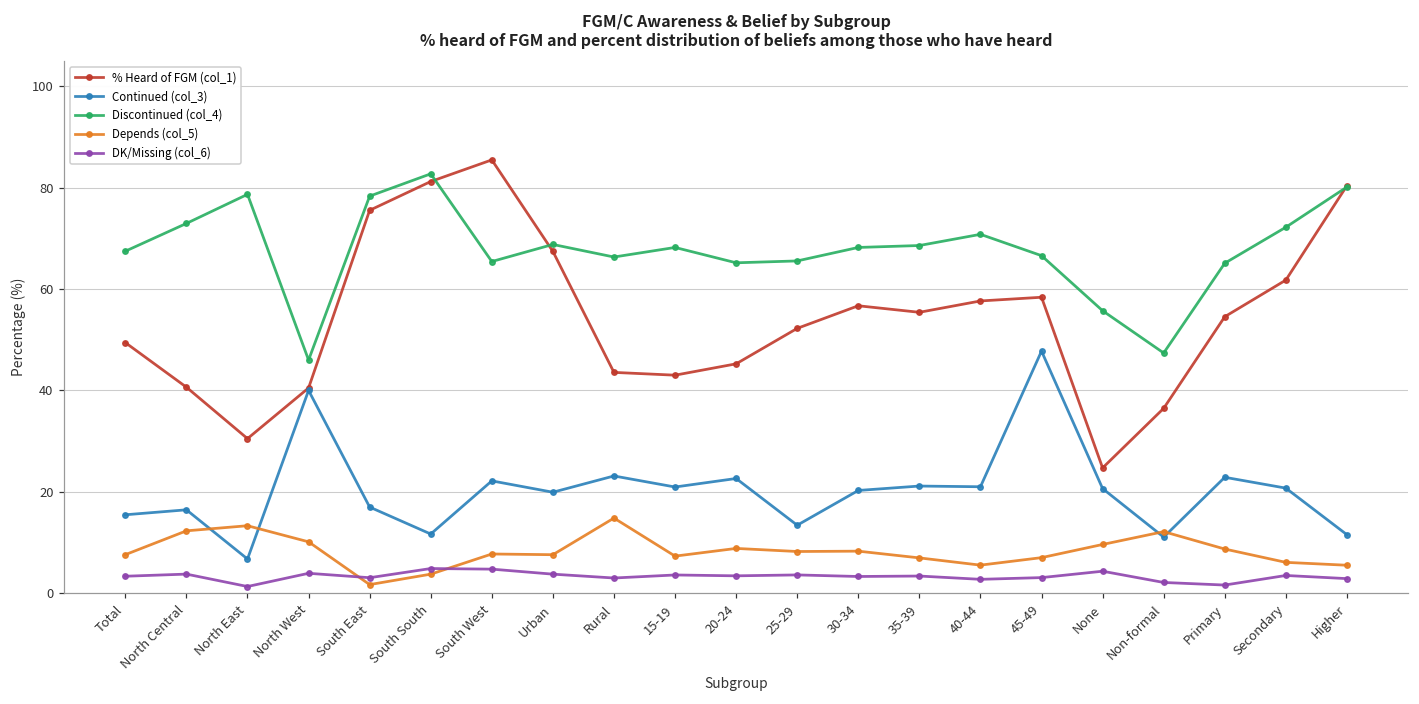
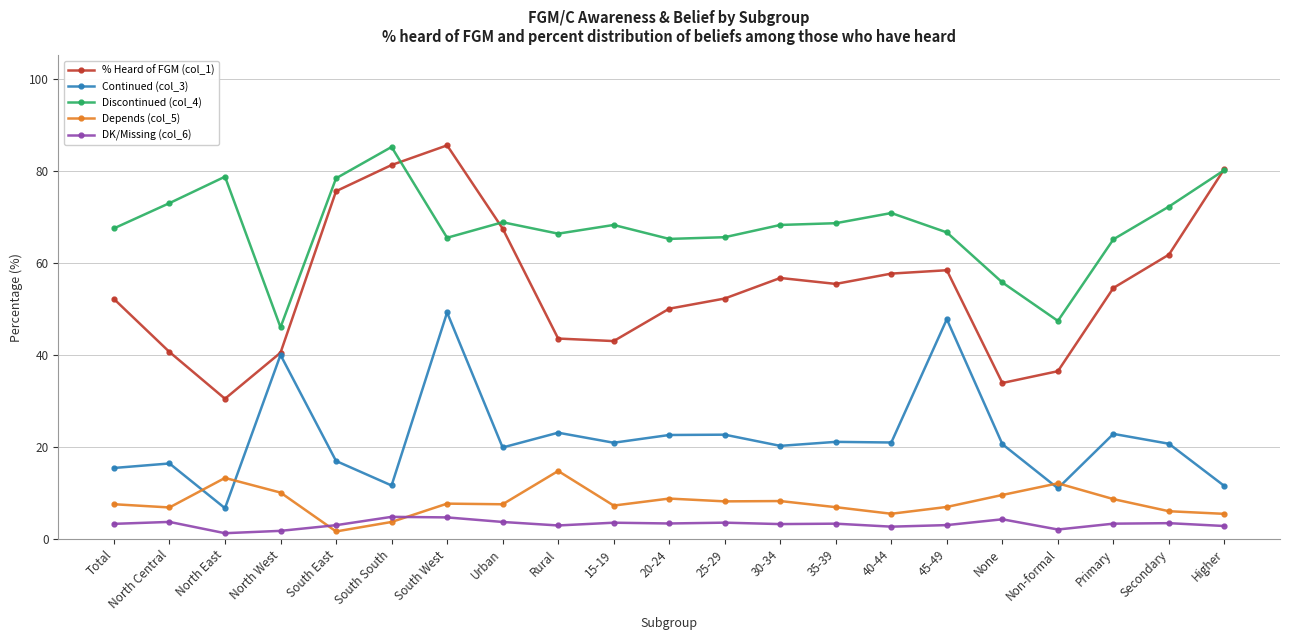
% Heard of FGM (col_1), Total: 49 -> 52
Depends (col_5), North Central: 12 -> 7
DK/Missing (col_6), North West: 4 -> 2
Discontinued (col_4), South South: 83 -> 85
Continued (col_3), South West: 22 -> 49
% Heard of FGM (col_1), 20-24: 45 -> 50
Continued (col_3), 25-29: 13 -> 23
% Heard of FGM (col_1), None: 25 -> 34
DK/Missing (col_6), Primary: 2 -> 3
